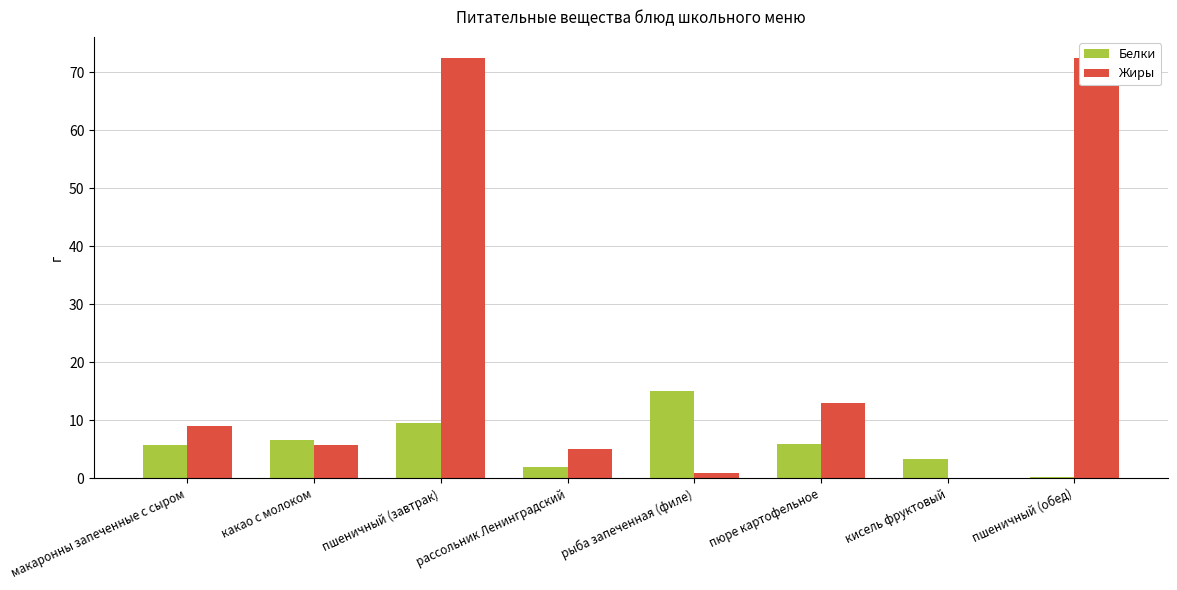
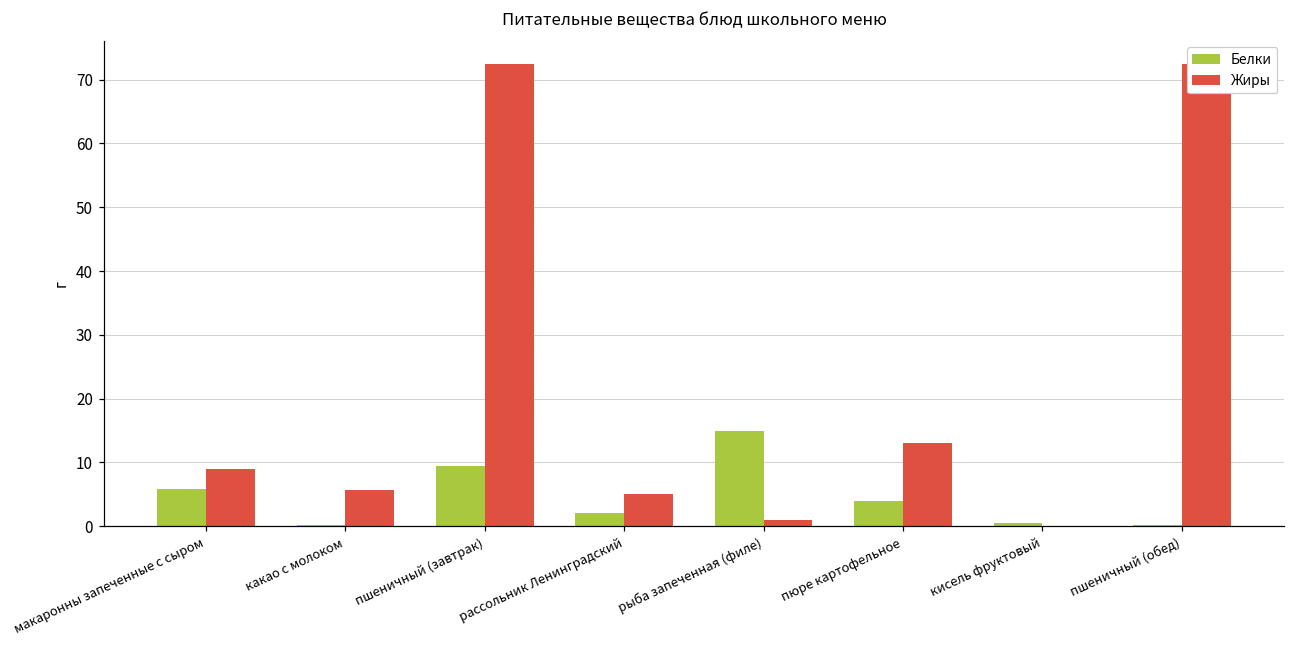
Белки, какао с молоком: 7 -> 0
Белки, пюре картофельное: 6 -> 4
Белки, кисель фруктовый: 3 -> 1
